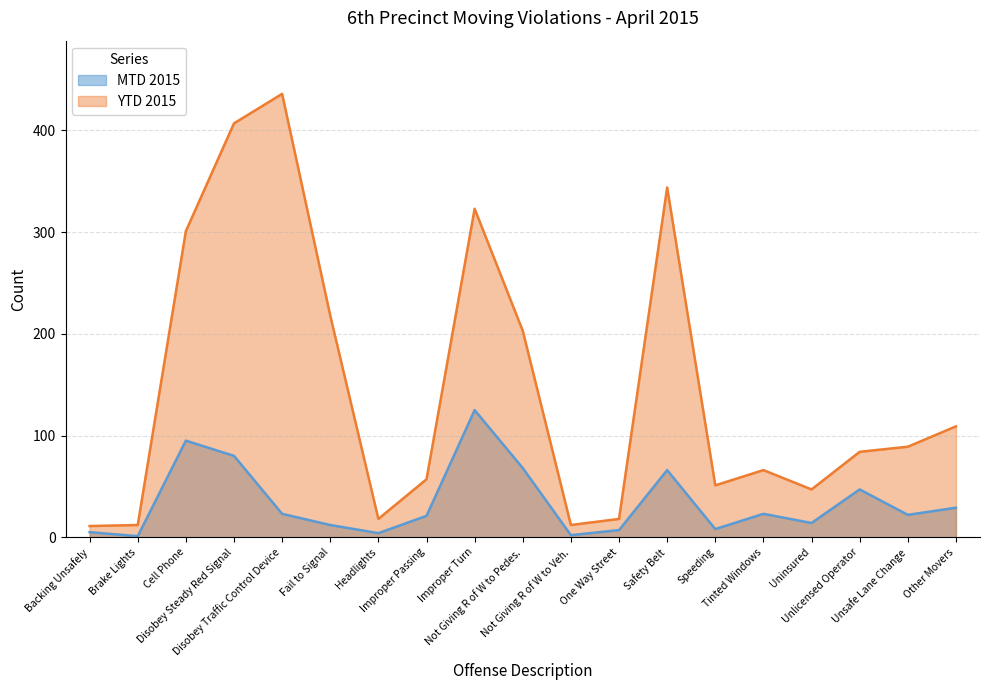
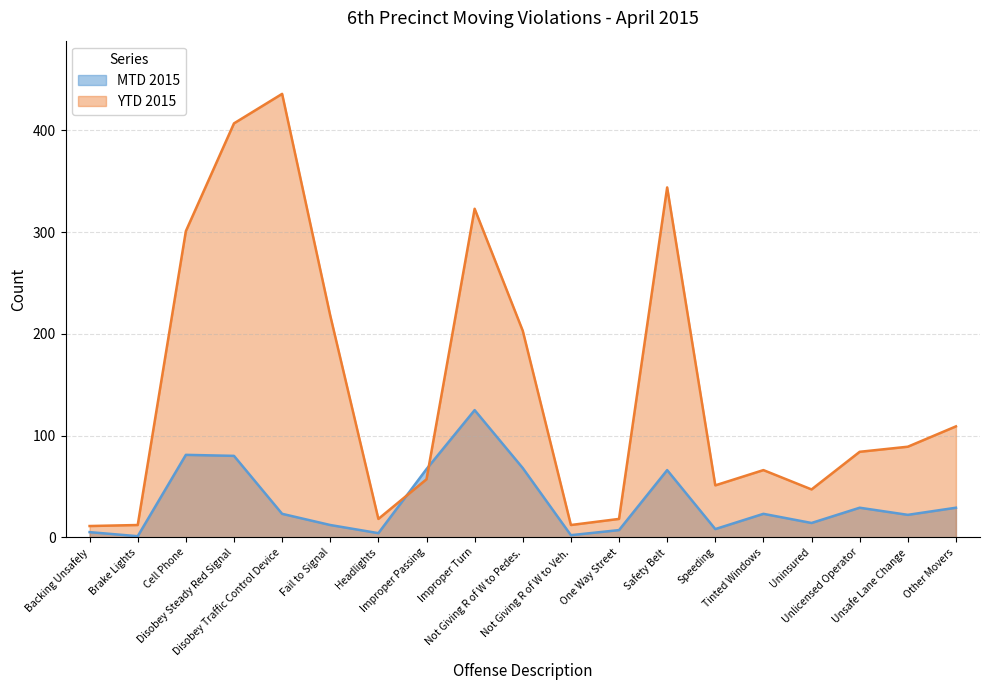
MTD 2015, Cell Phone: 95 -> 81
MTD 2015, Improper Passing: 21 -> 67
MTD 2015, Unlicensed Operator: 47 -> 29
